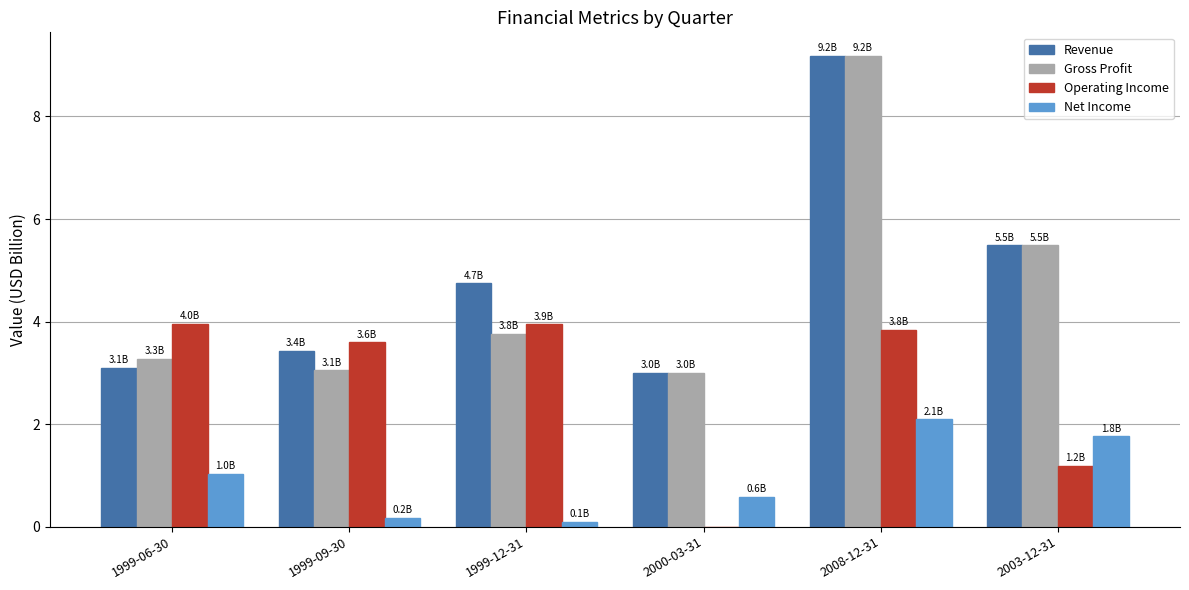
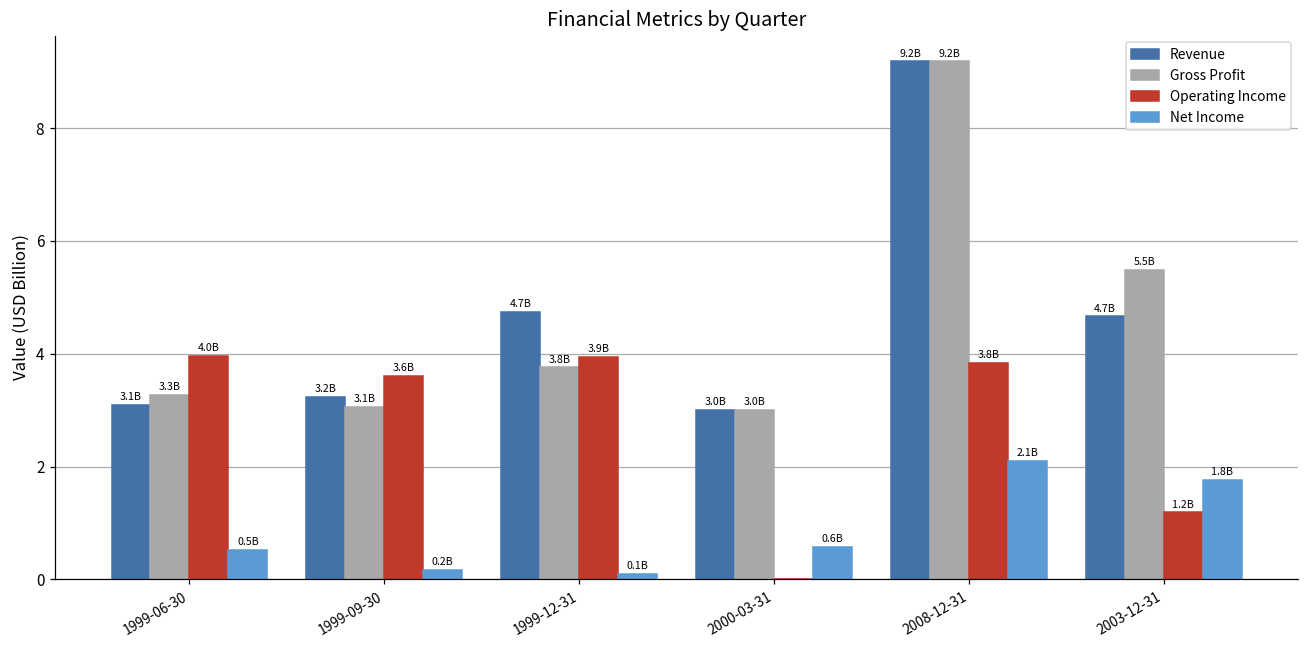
Net Income, 1999-06-30: 1.0B -> 0.5B
Revenue, 1999-09-30: 3.4B -> 3.2B
Revenue, 2003-12-31: 5.5B -> 4.7B
